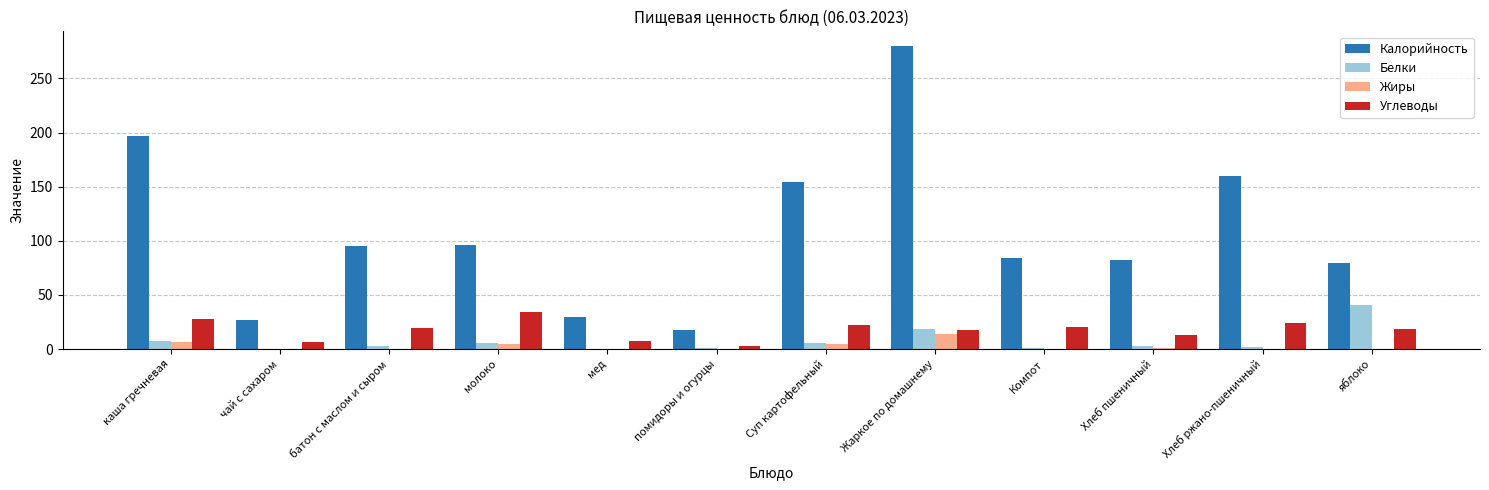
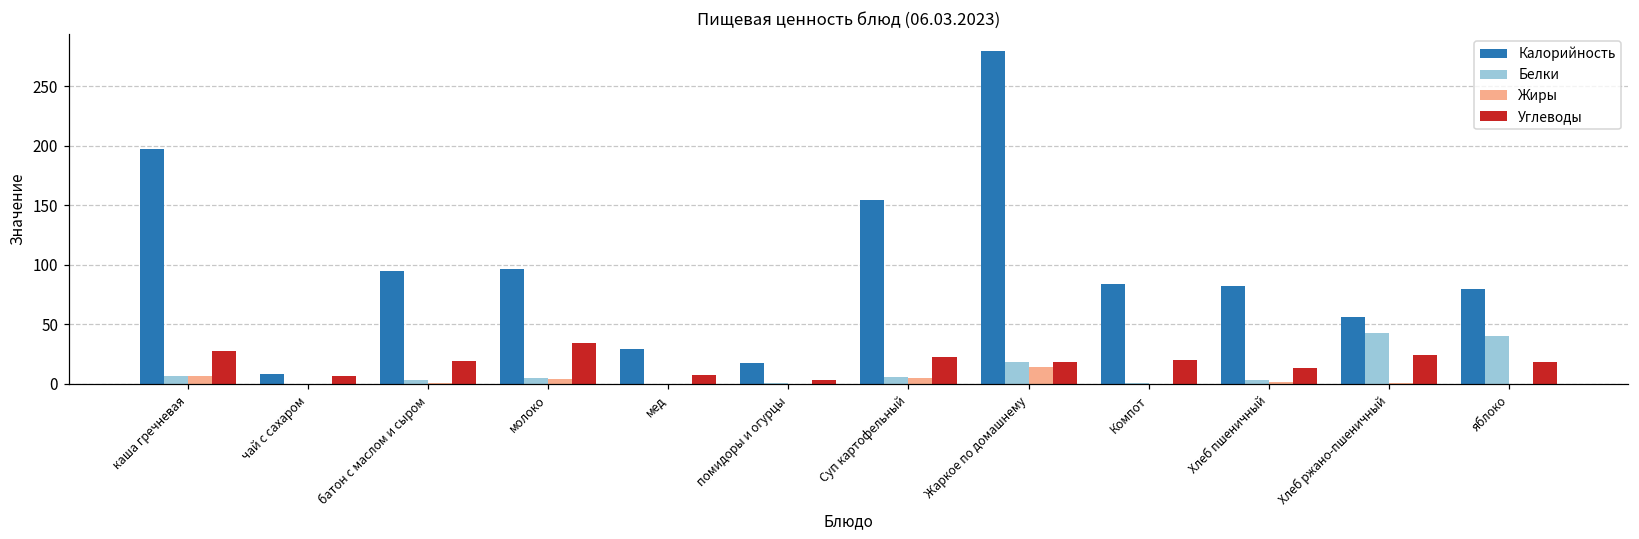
Калорийность, чай с сахаром: 27 -> 8
Калорийность, Хлеб ржано-пшеничный: 160 -> 56
Белки, Хлеб ржано-пшеничный: 2 -> 43
